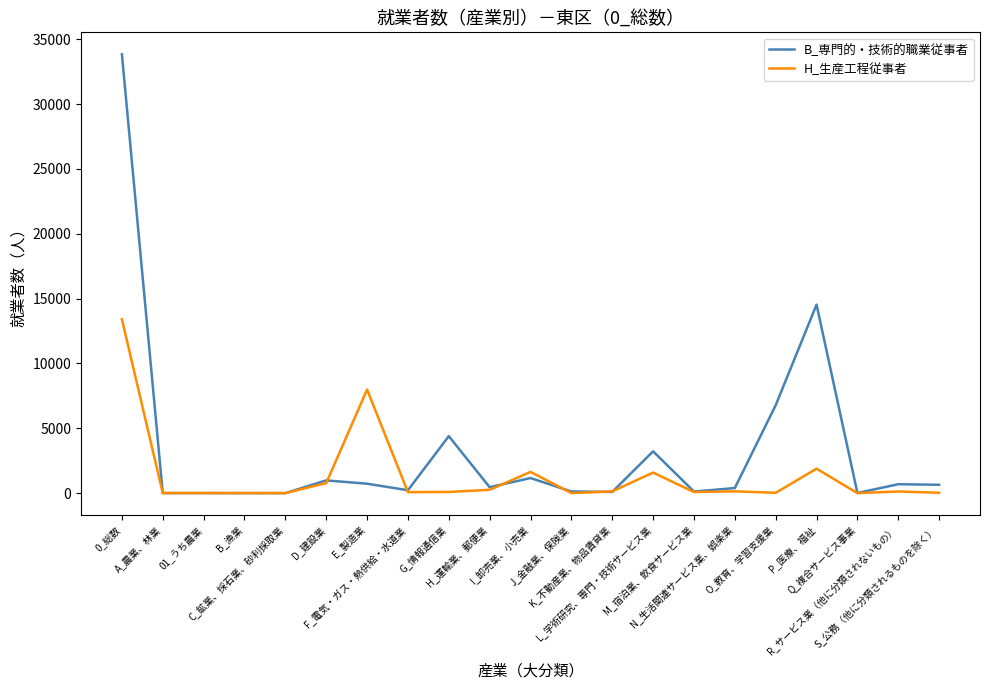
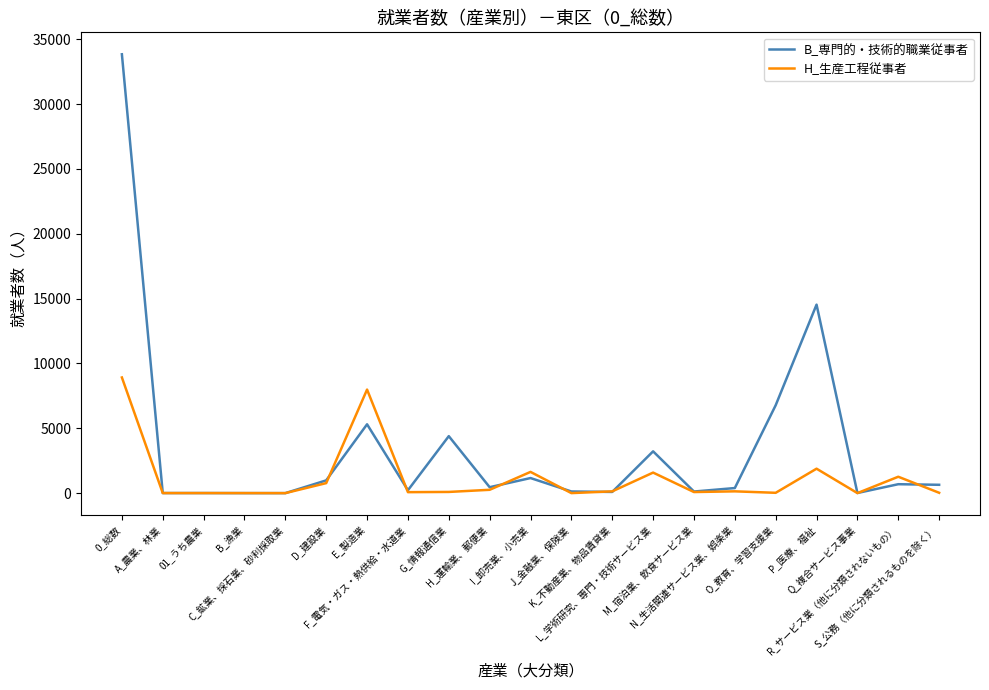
H_生産工程従事者, 0_総数: 13400 -> 8900
B_専門的・技術的職業従事者, E_製造業: 700 -> 5300
H_生産工程従事者, R_サービス業（他に分類されないもの）: 100 -> 1300
